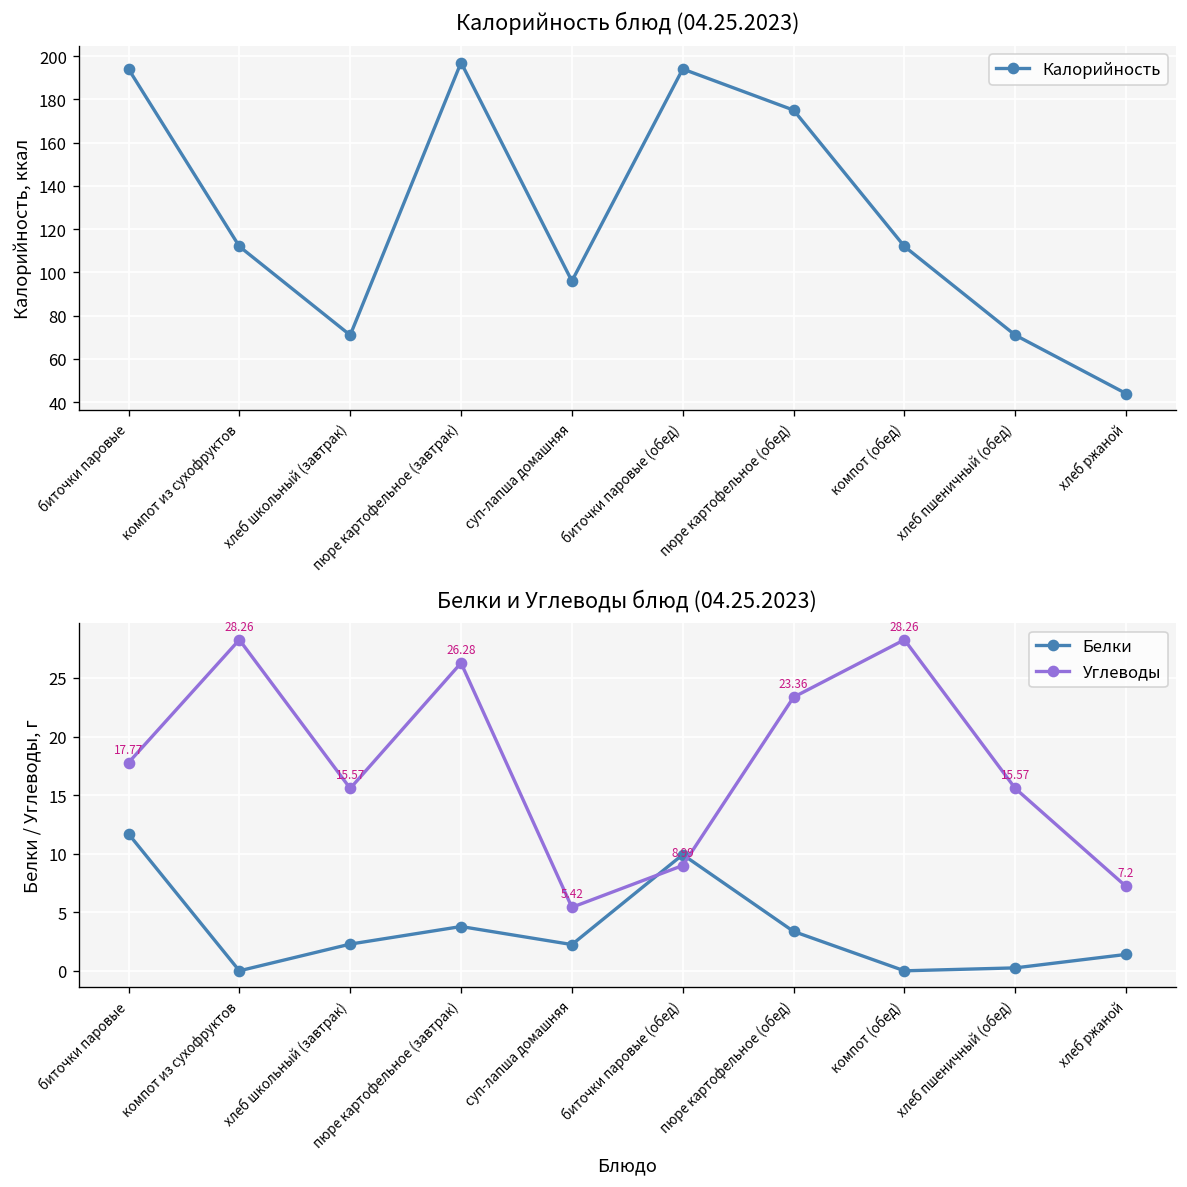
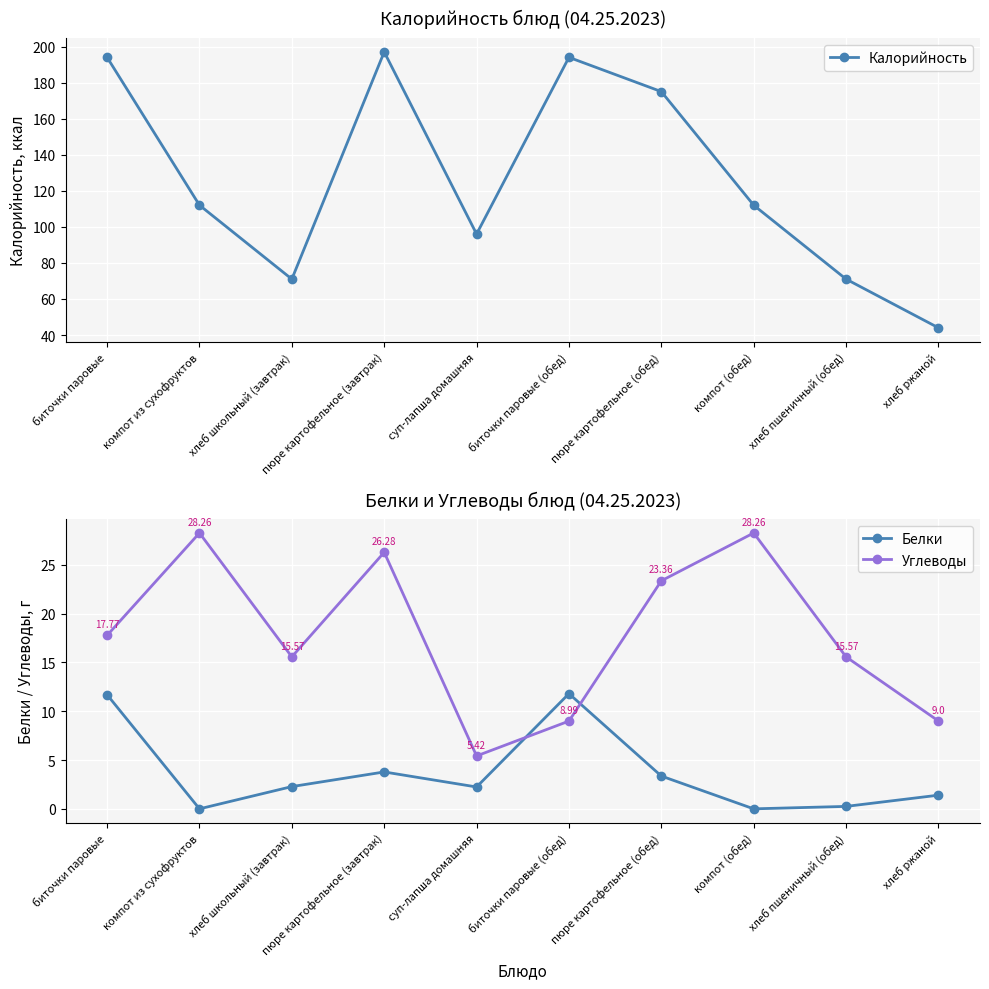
Белки и Углеводы блюд (04.25.2023), Белки, биточки паровые (обед): 10 -> 12
Белки и Углеводы блюд (04.25.2023), Углеводы, хлеб ржаной: 7.2 -> 9.0
